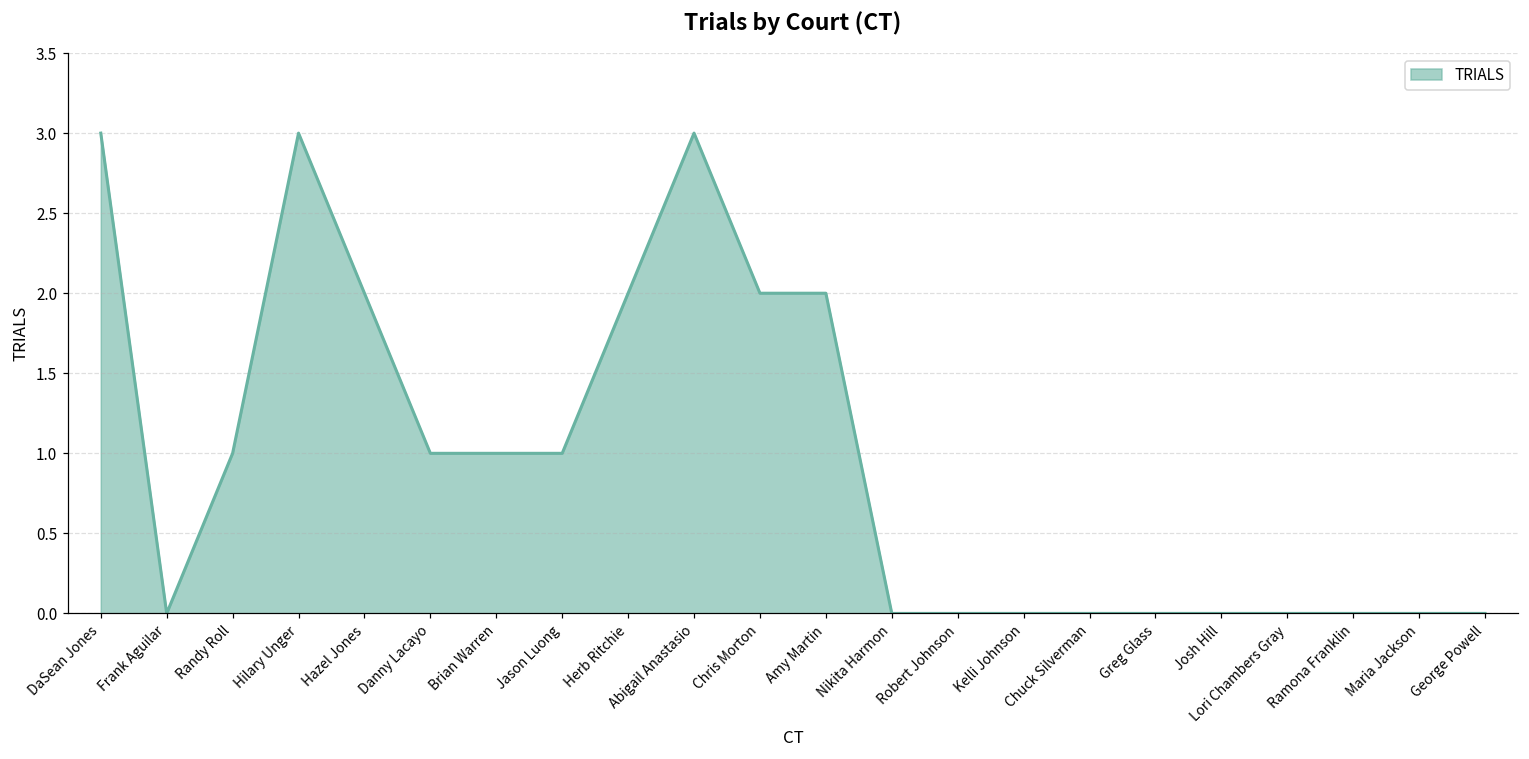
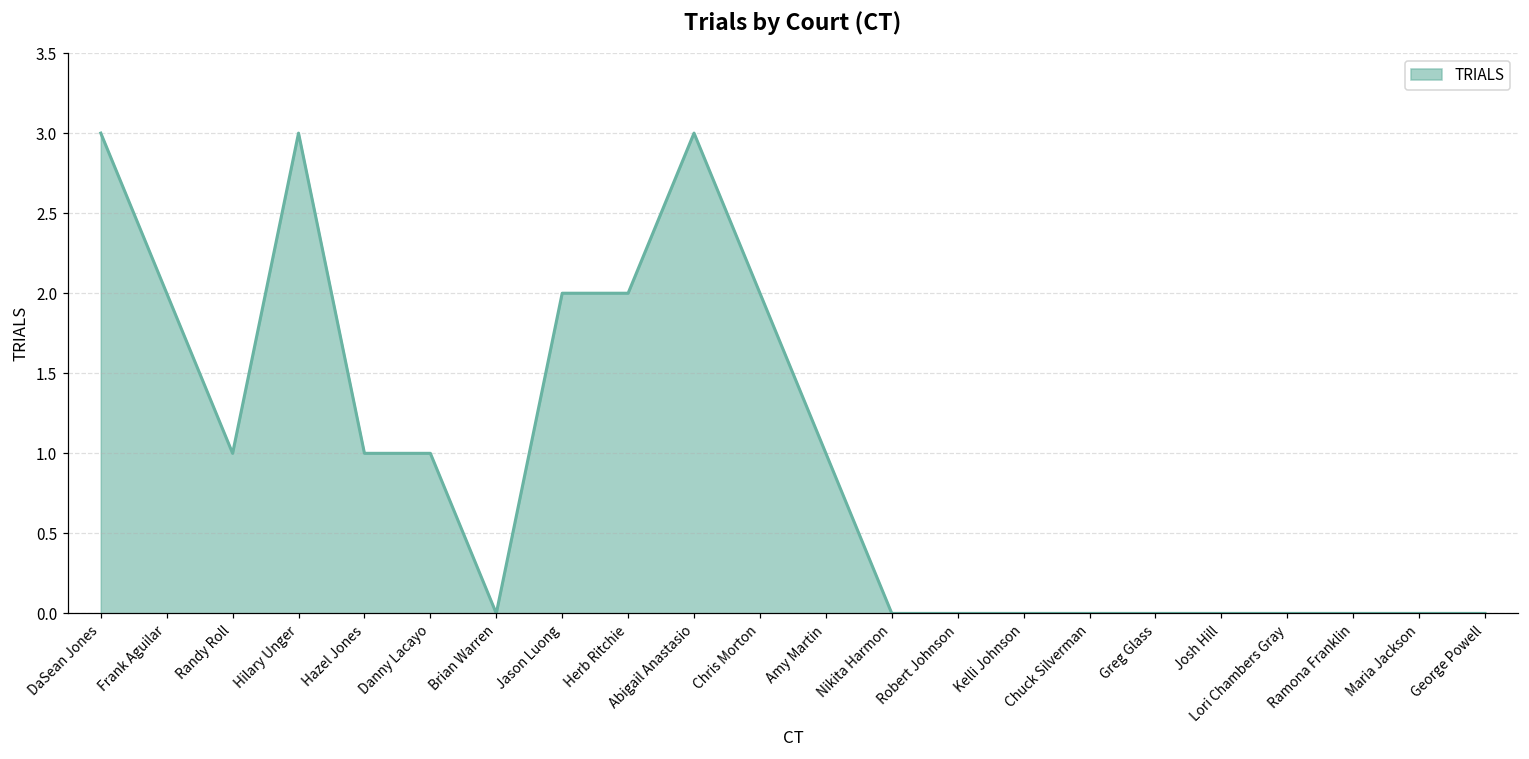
Frank Aguilar: 0 -> 2
Hazel Jones: 2 -> 1
Brian Warren: 1 -> 0
Jason Luong: 1 -> 2
Amy Martin: 2 -> 1
